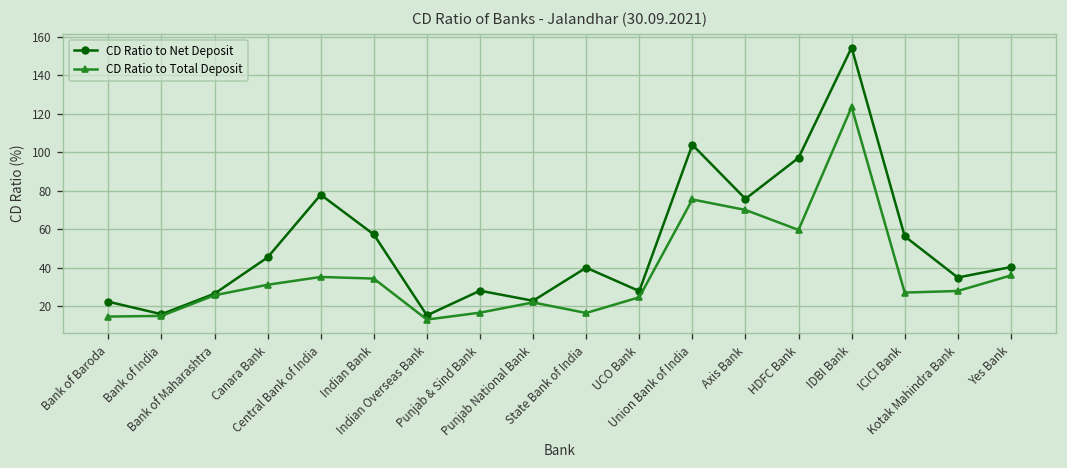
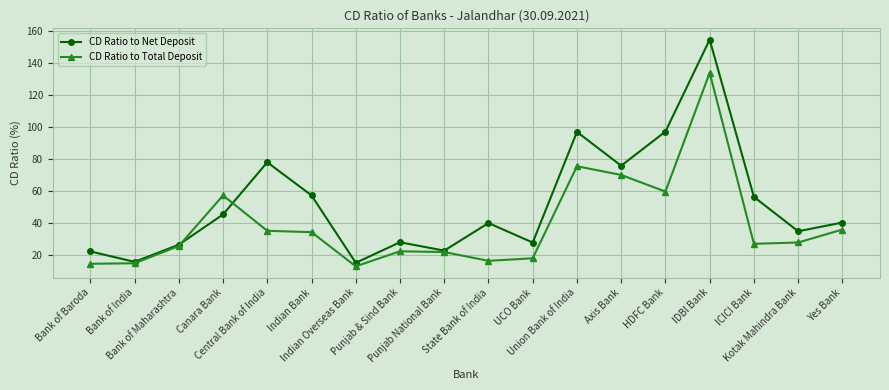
CD Ratio to Total Deposit, Canara Bank: 31 -> 57
CD Ratio to Total Deposit, Punjab & Sind Bank: 17 -> 22
CD Ratio to Total Deposit, UCO Bank: 25 -> 18
CD Ratio to Net Deposit, Union Bank of India: 104 -> 97
CD Ratio to Total Deposit, IDBI Bank: 123 -> 134
